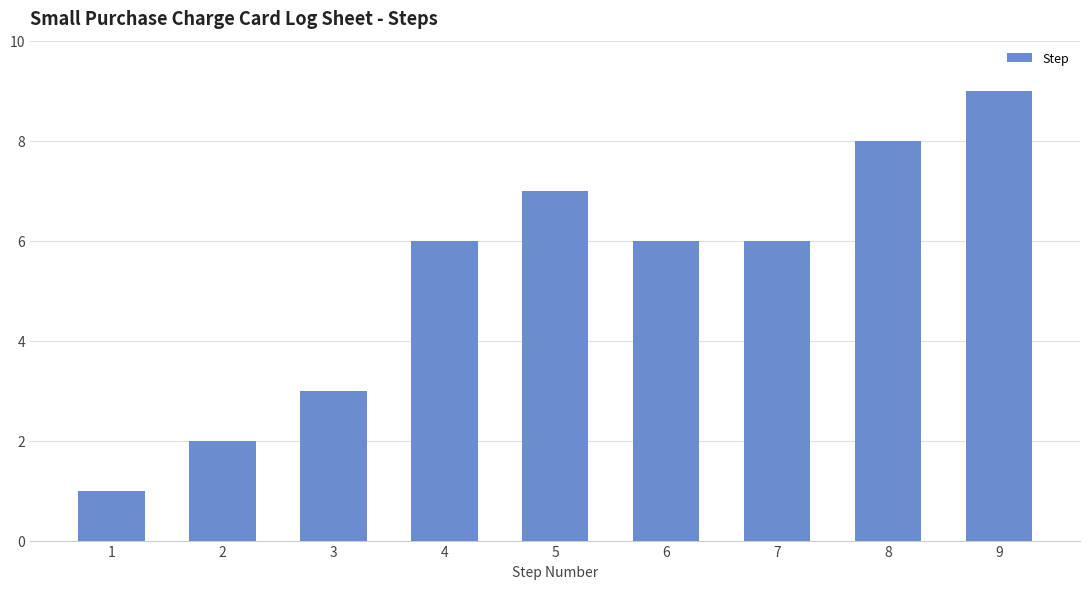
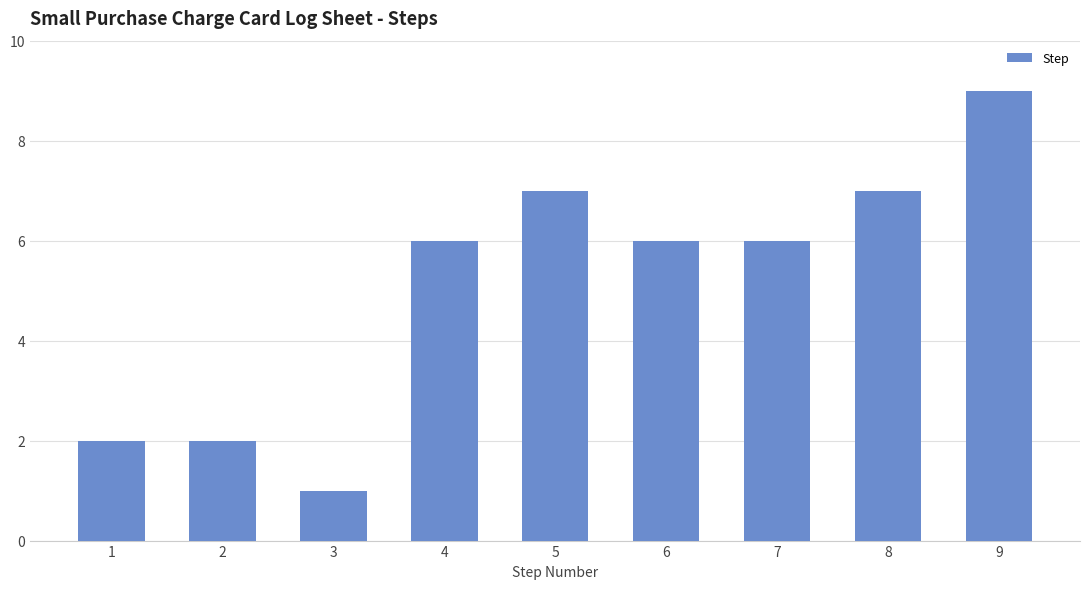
1: 1 -> 2
3: 3 -> 1
8: 8 -> 7
